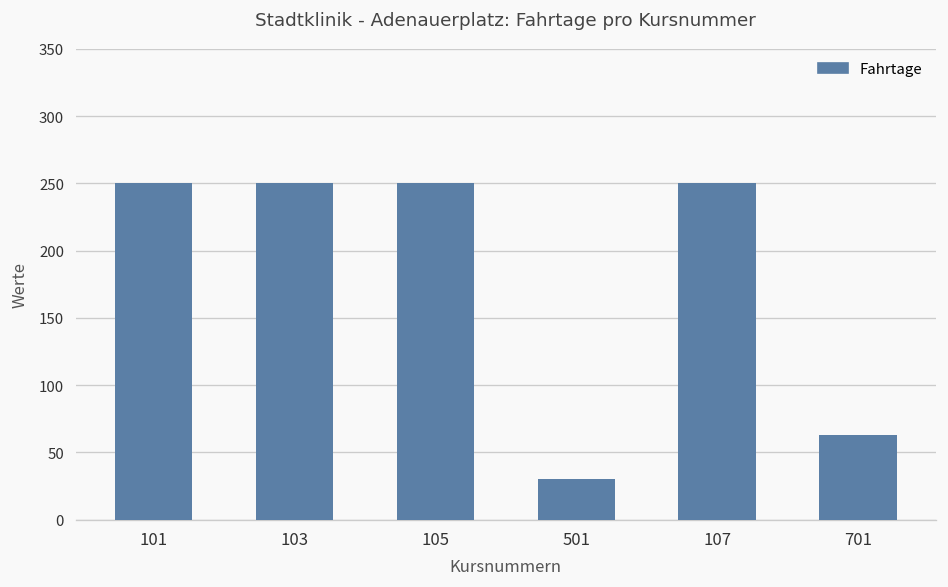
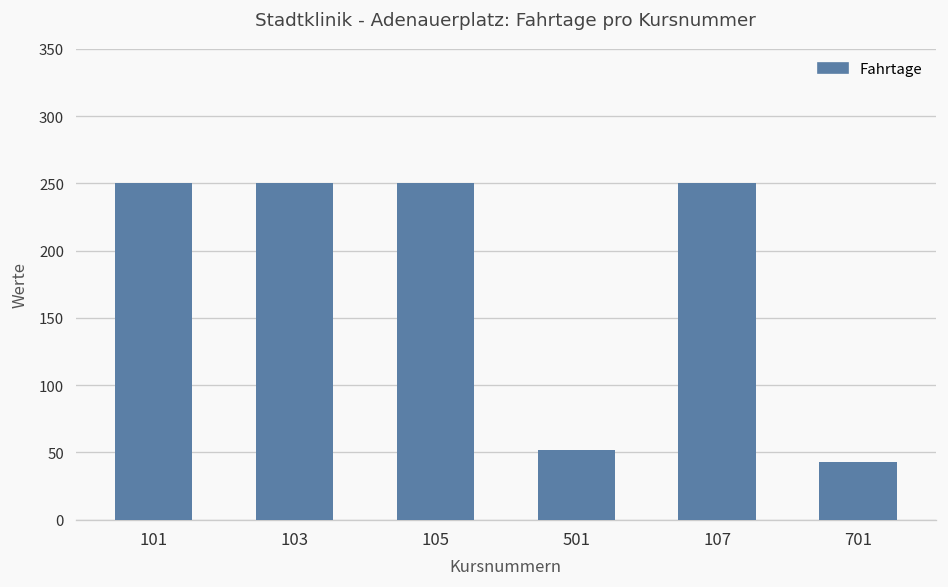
501: 30 -> 52
701: 63 -> 43
